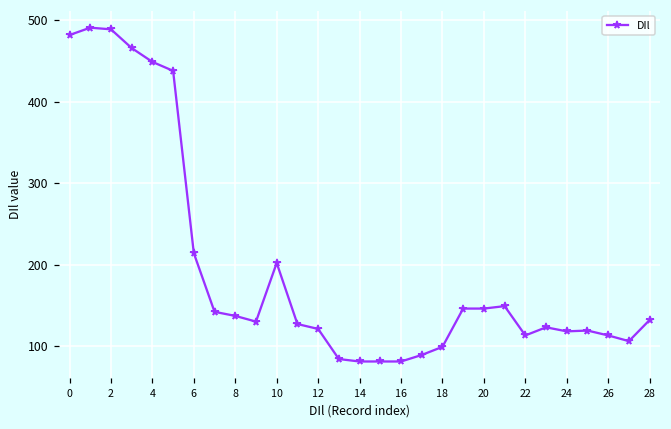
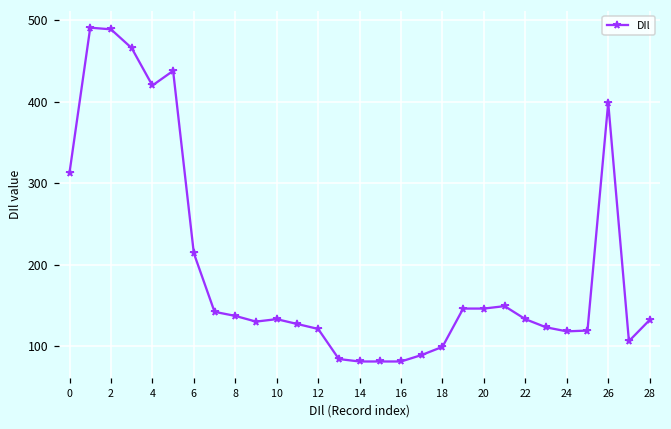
0: 480 -> 310
4: 450 -> 420
10: 200 -> 130
22: 110 -> 130
26: 110 -> 400
